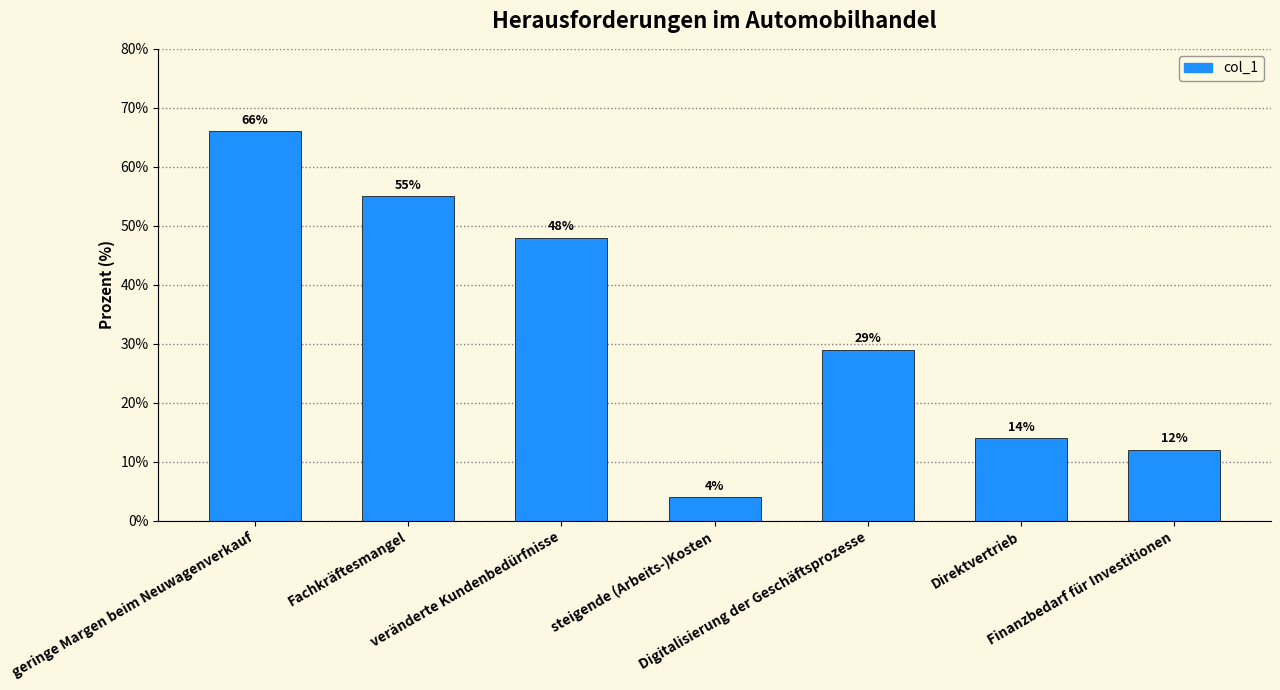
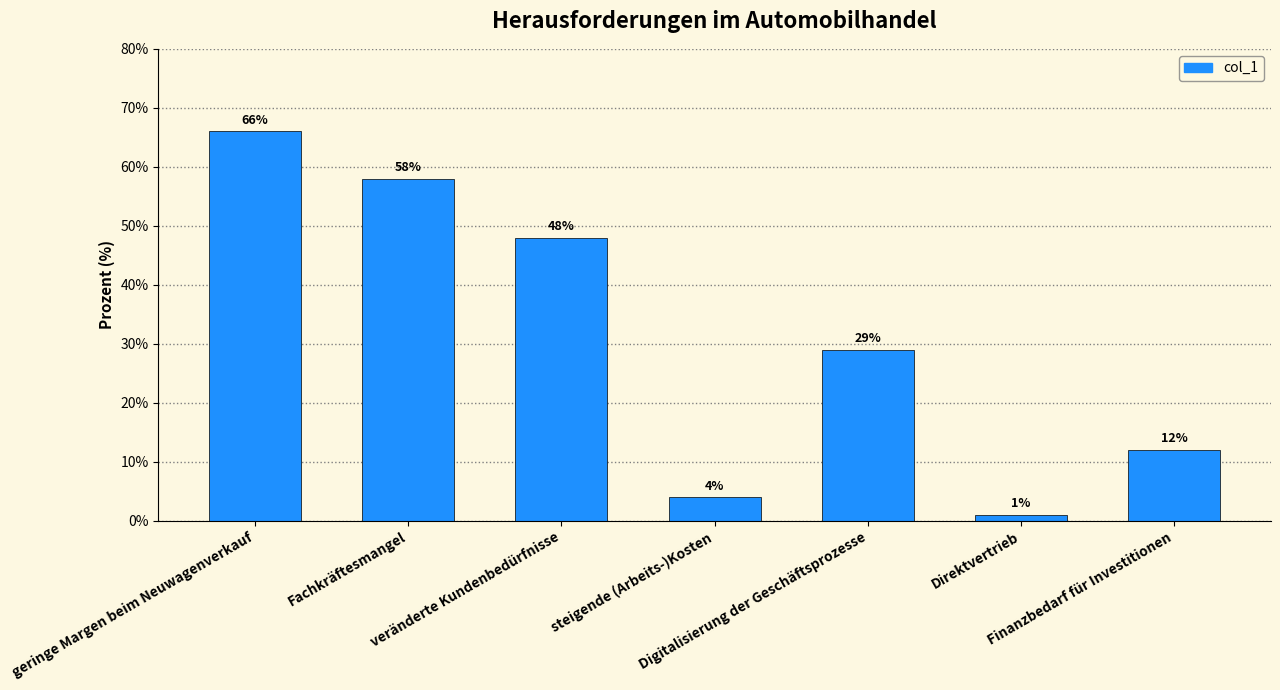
Fachkräftesmangel: 55% -> 58%
Direktvertrieb: 14% -> 1%
